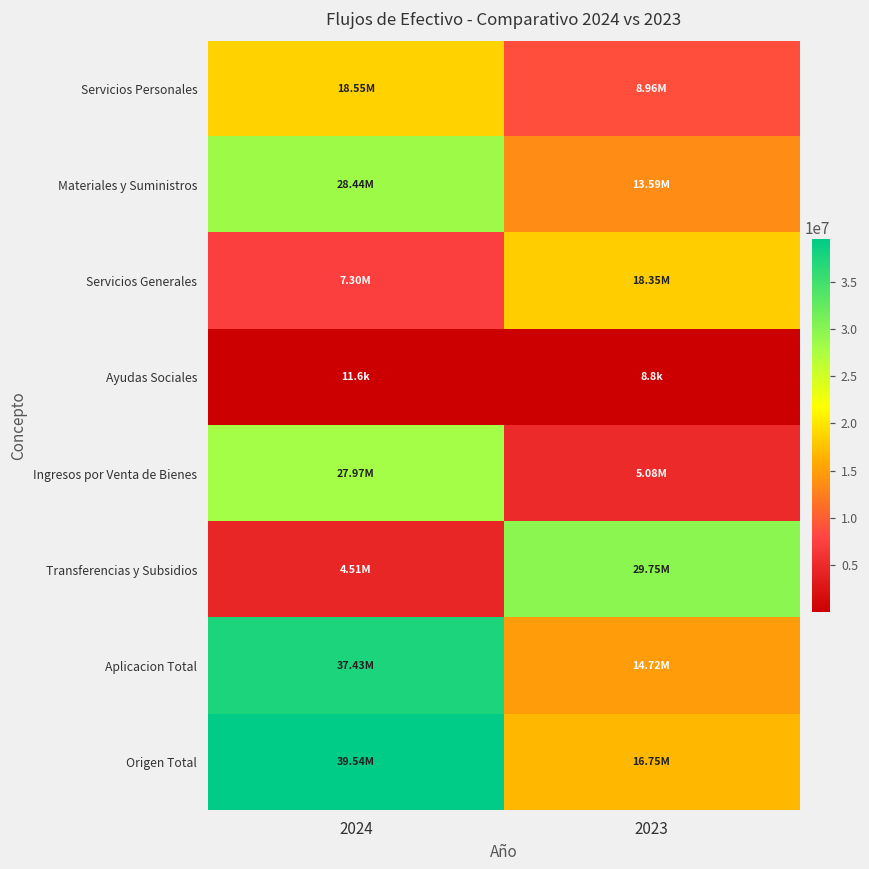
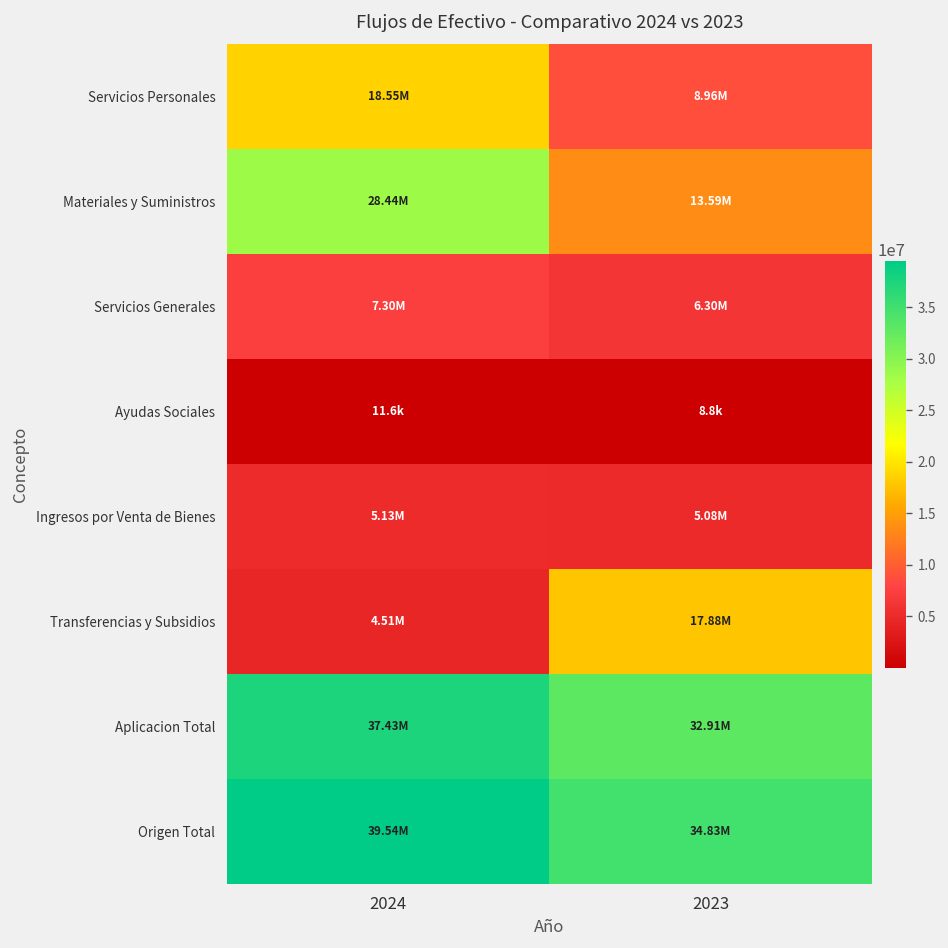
Servicios Generales, 2023: 18.35M -> 6.30M
Ingresos por Venta de Bienes, 2024: 27.97M -> 5.13M
Transferencias y Subsidios, 2023: 29.75M -> 17.88M
Aplicacion Total, 2023: 14.72M -> 32.91M
Origen Total, 2023: 16.75M -> 34.83M
